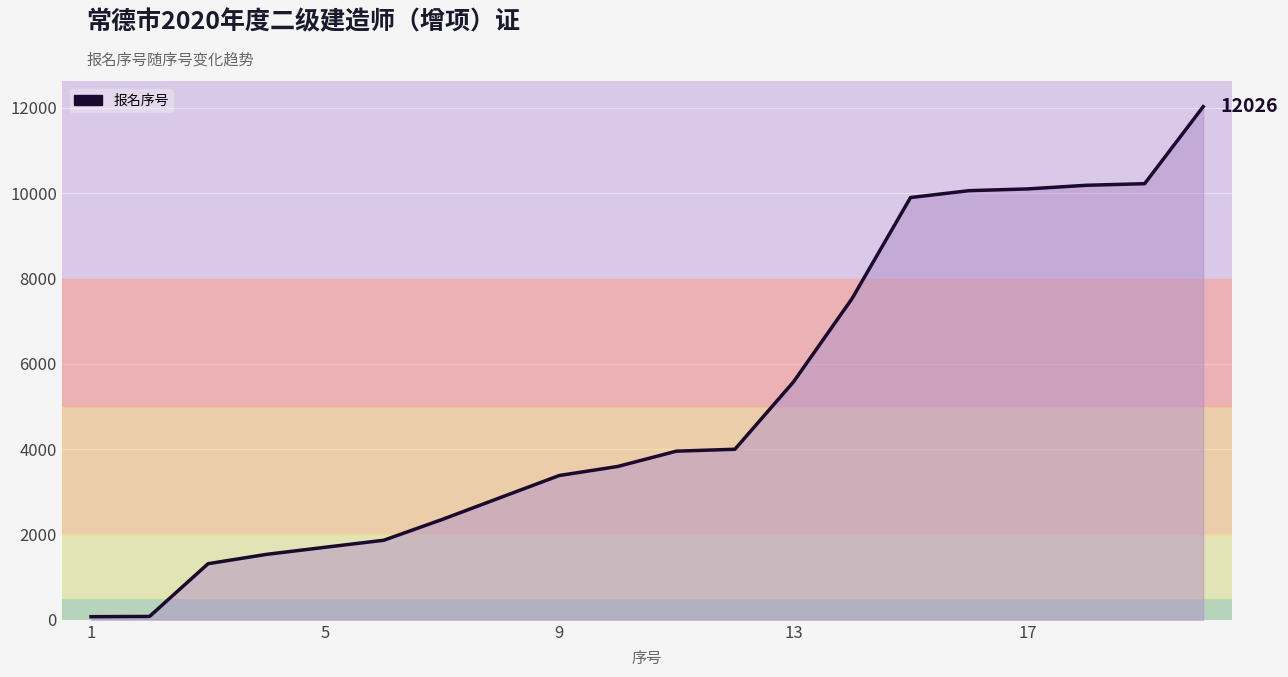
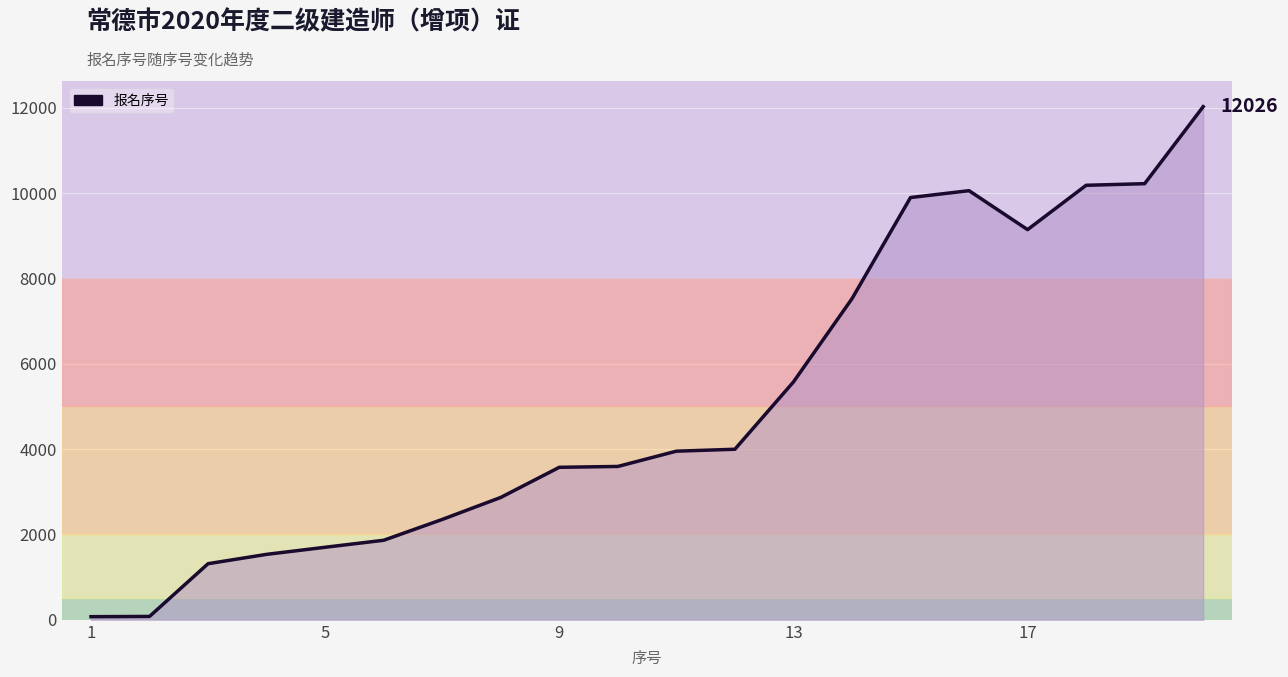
9: 3400 -> 3600
17: 10100 -> 9100
